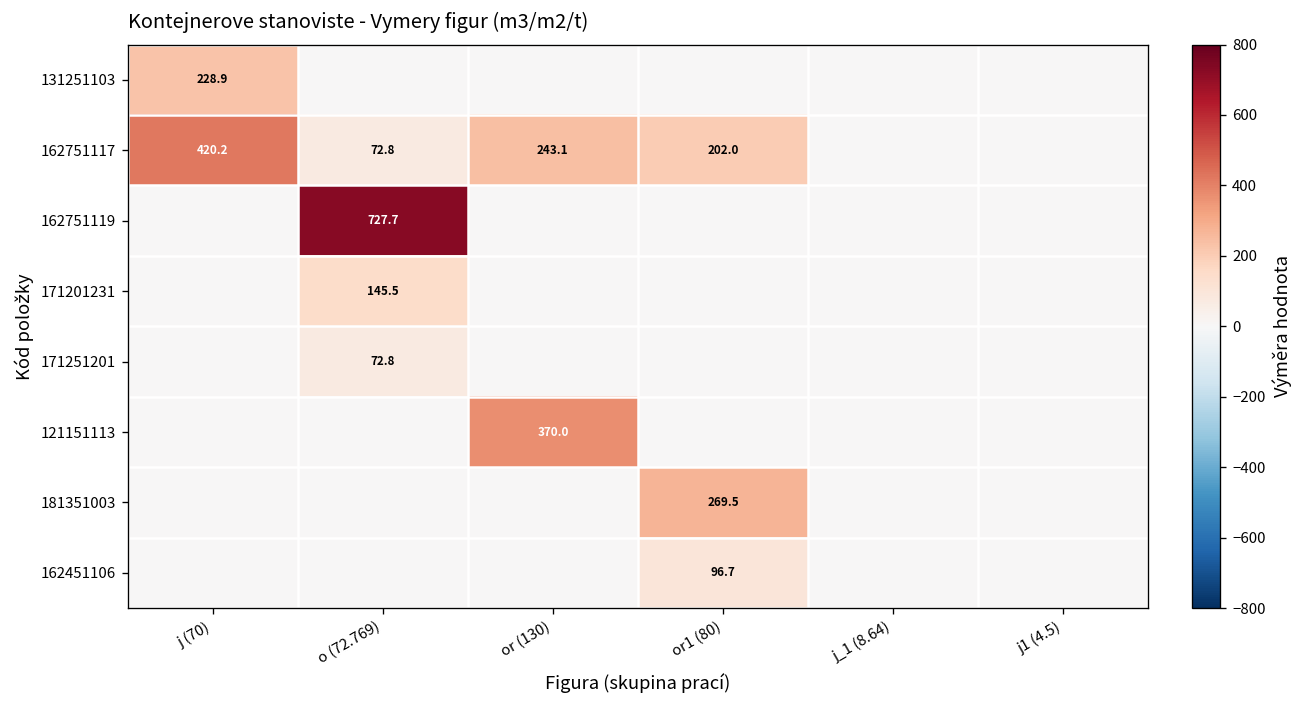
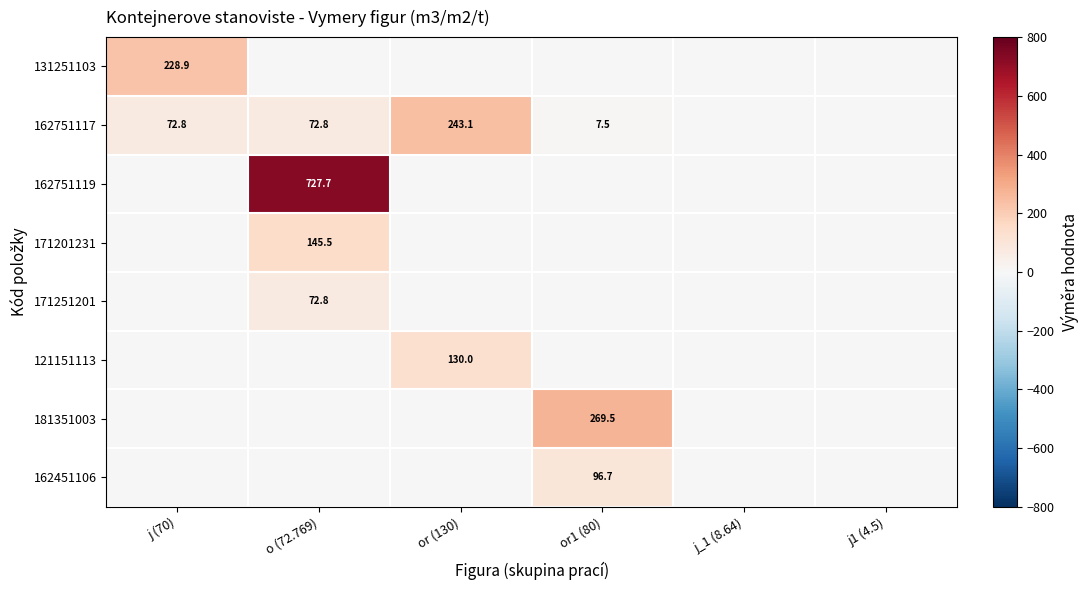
162751117, j (70): 420.2 -> 72.8
162751117, or1 (80): 202.0 -> 7.5
121151113, or (130): 370.0 -> 130.0
